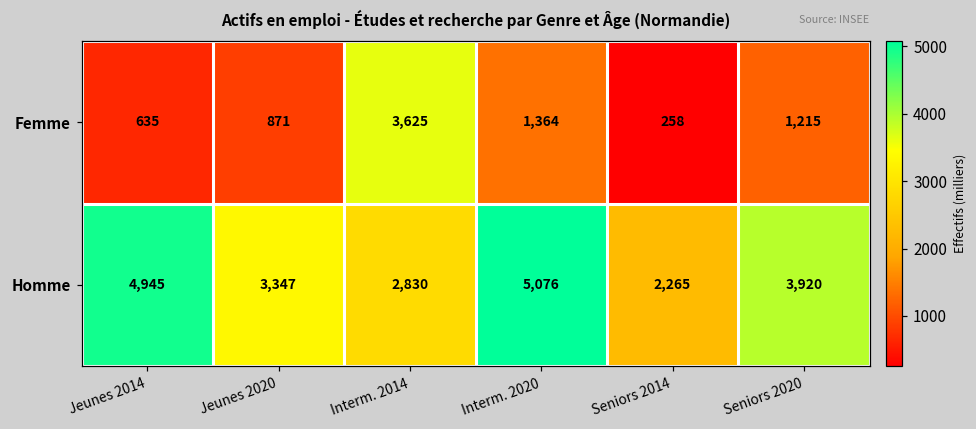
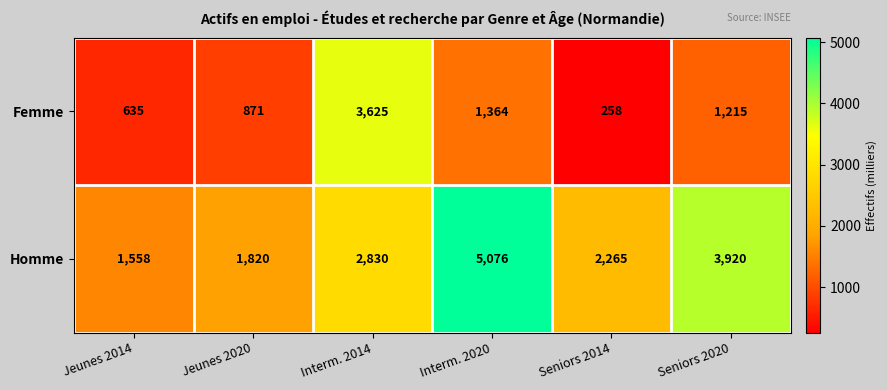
Homme, Jeunes 2014: 4,945 -> 1,558
Homme, Jeunes 2020: 3,347 -> 1,820
